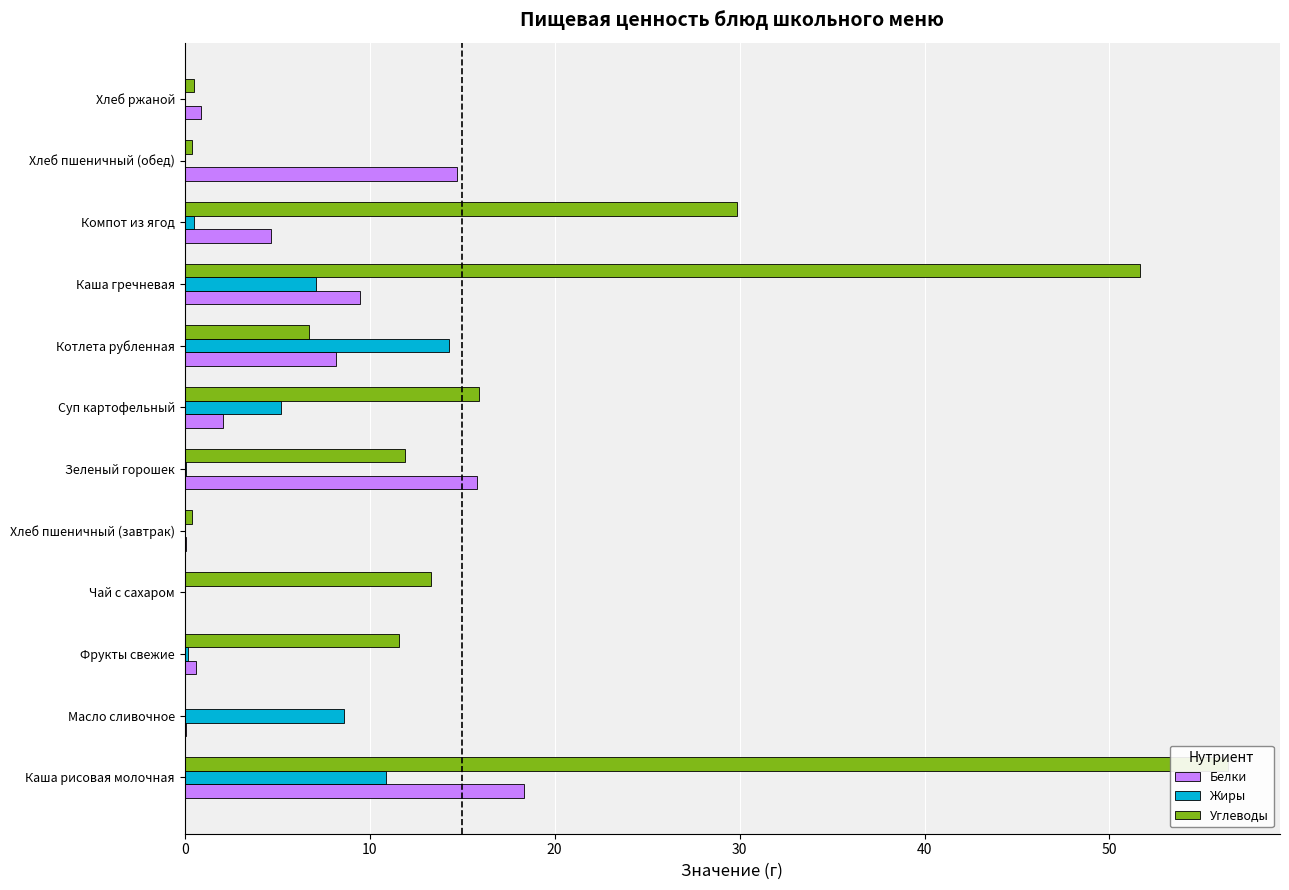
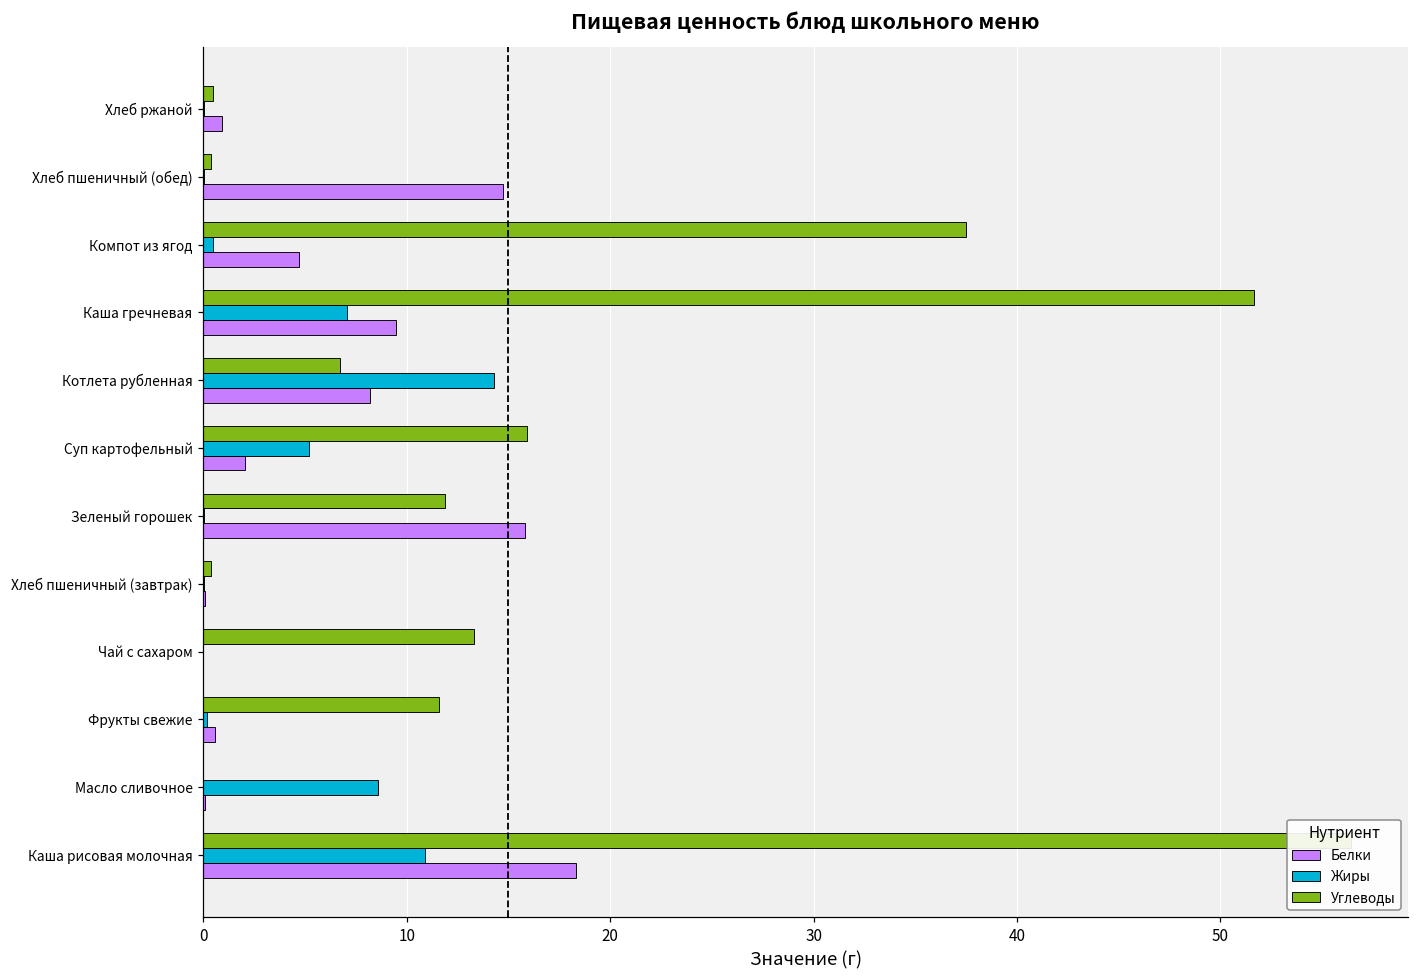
Углеводы, Компот из ягод: 29.9 -> 37.5
